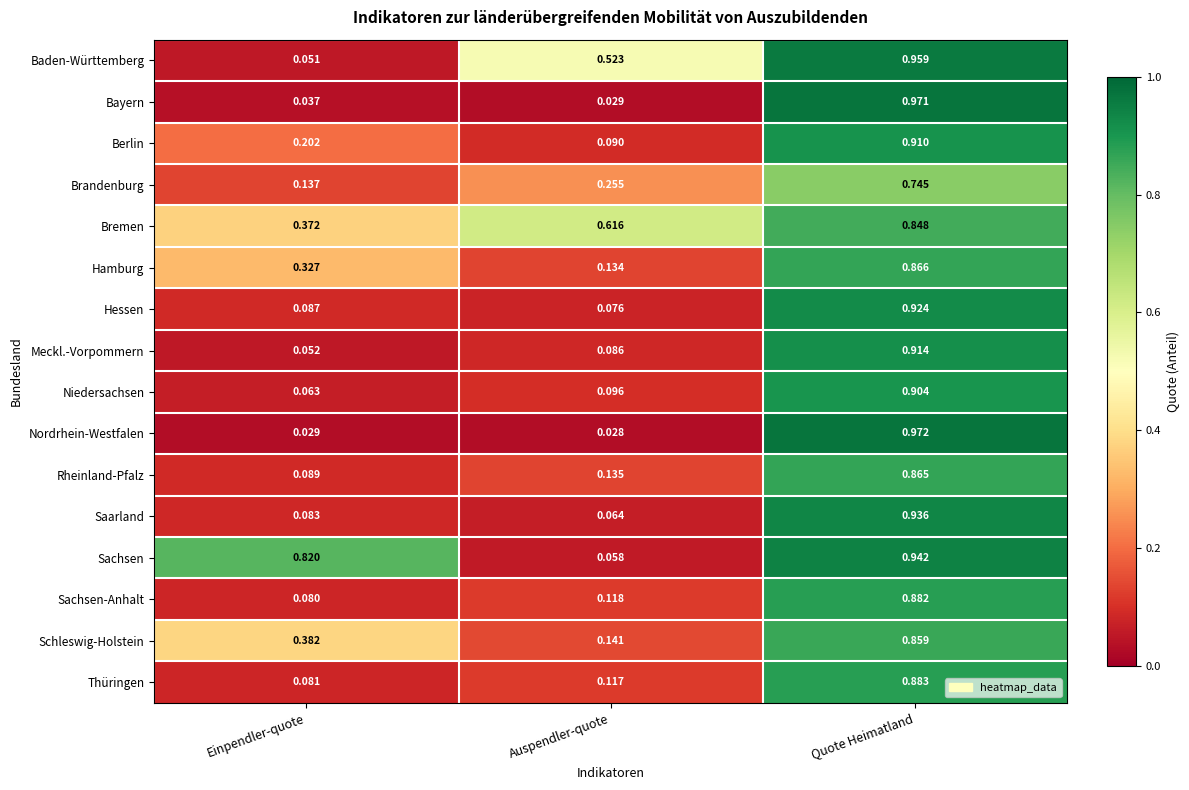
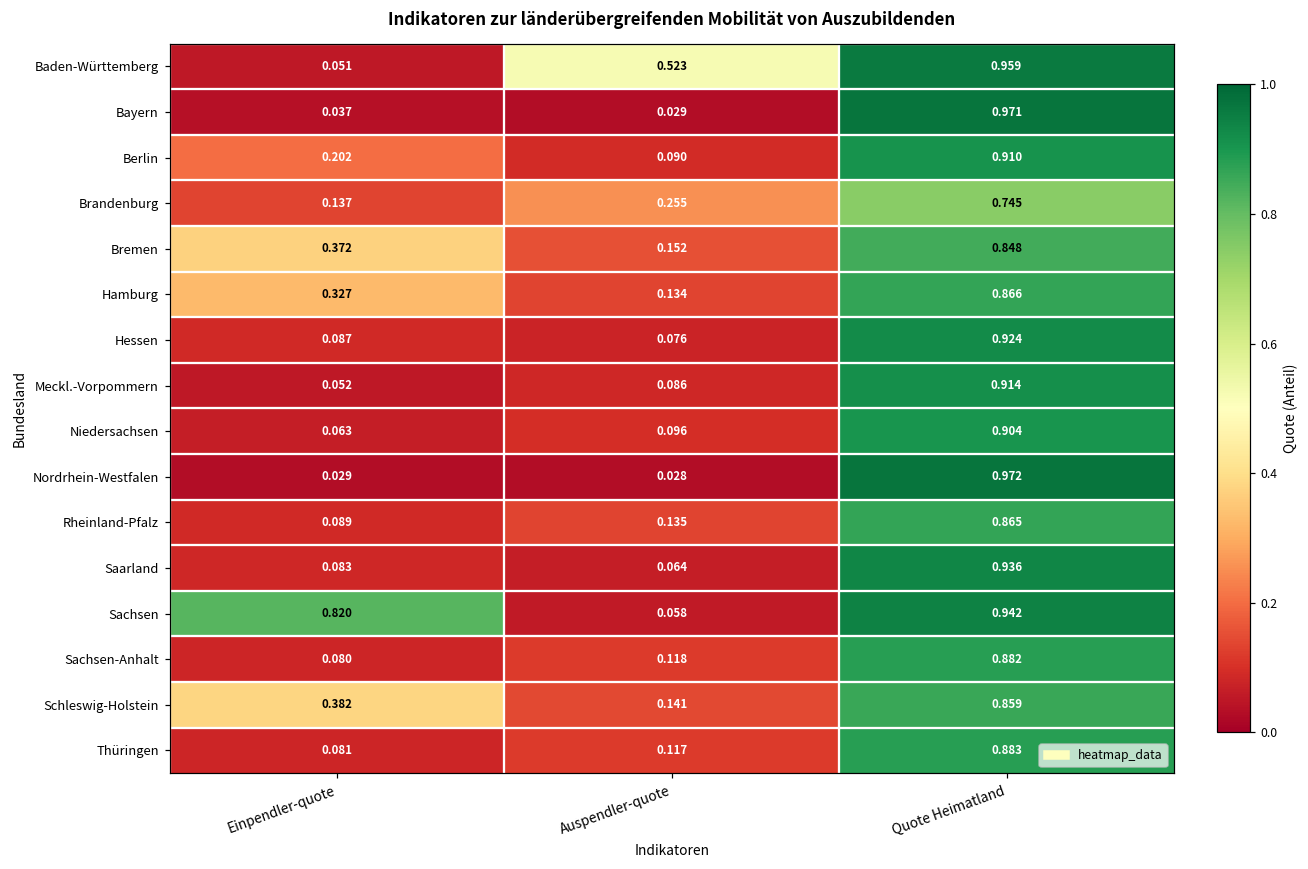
Bremen, Auspendler-quote: 0.616 -> 0.152
